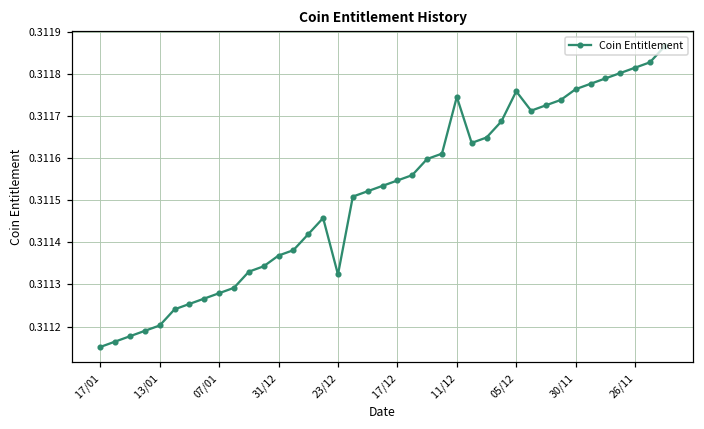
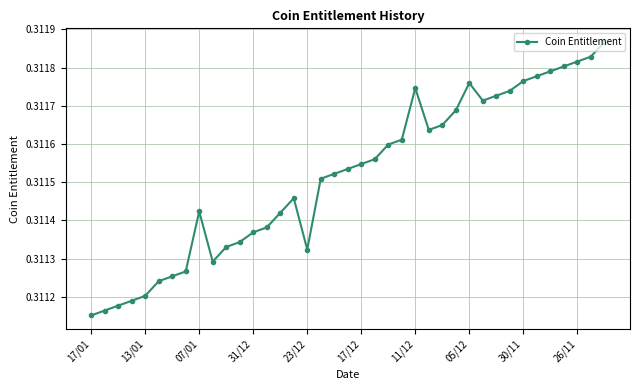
07/01: 0.31128 -> 0.31142
